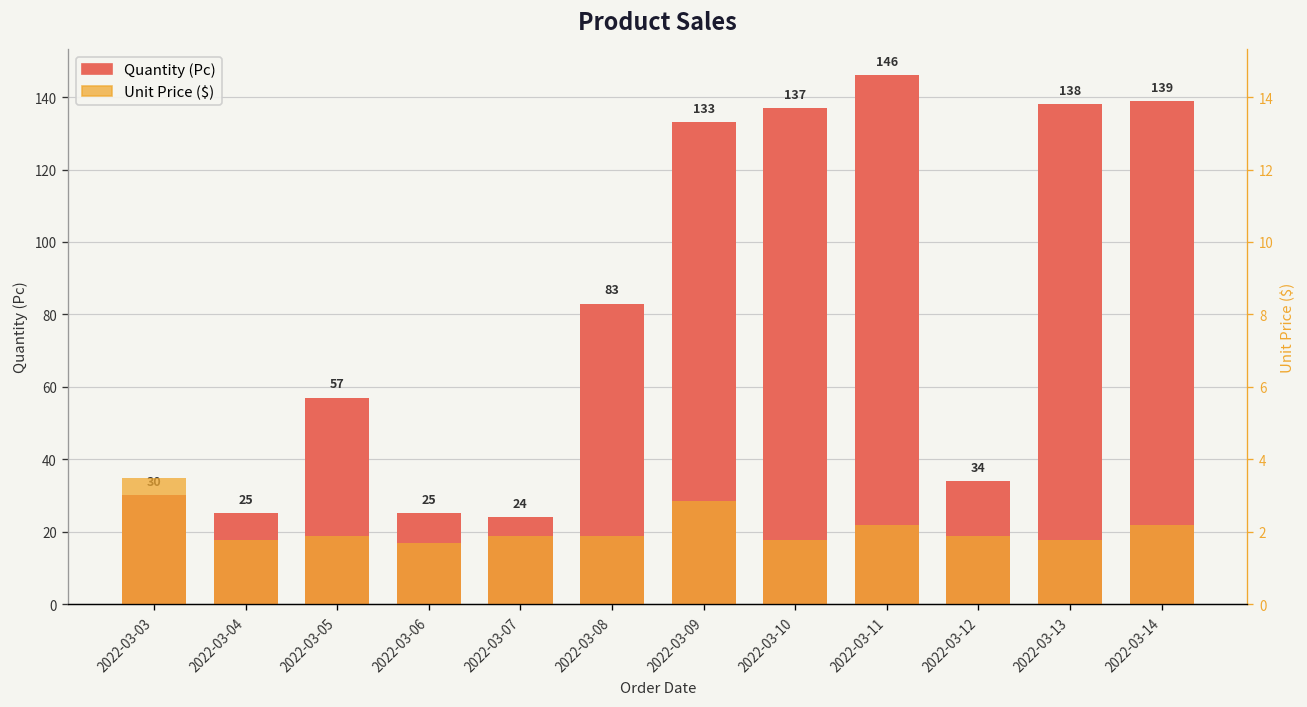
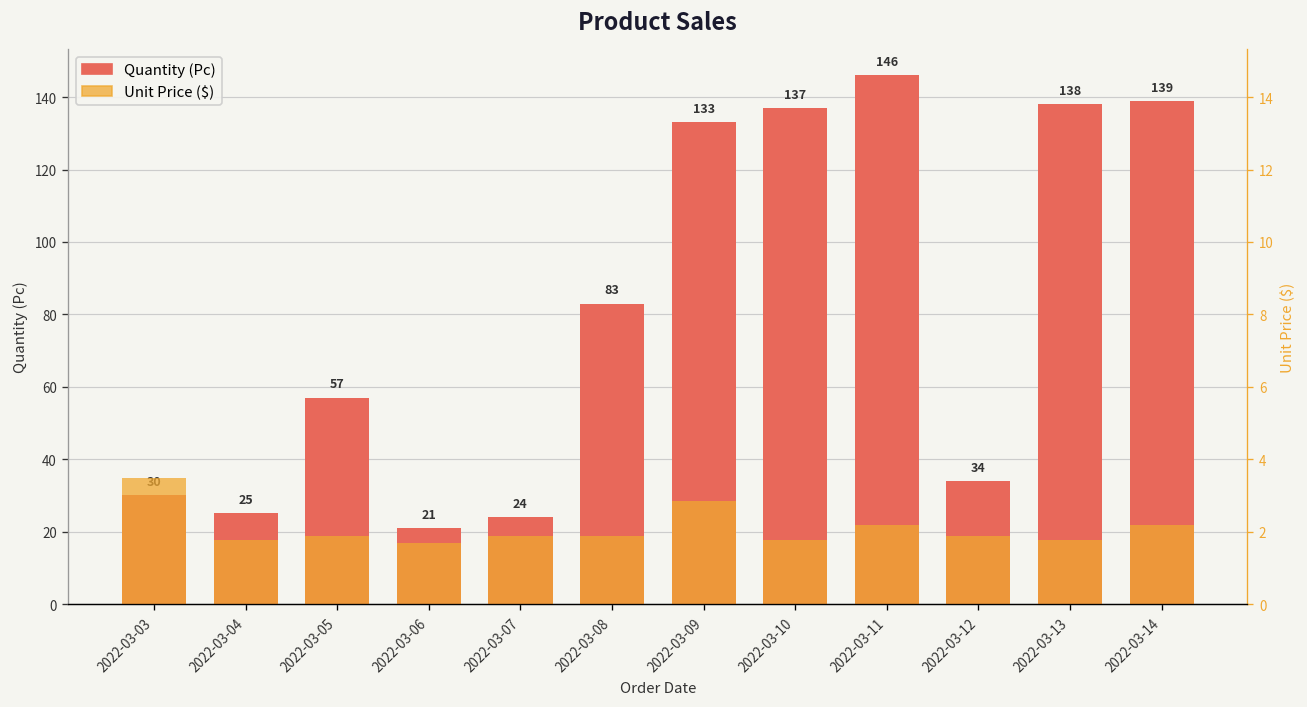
Quantity (Pc), 2022-03-06: 25 -> 21
